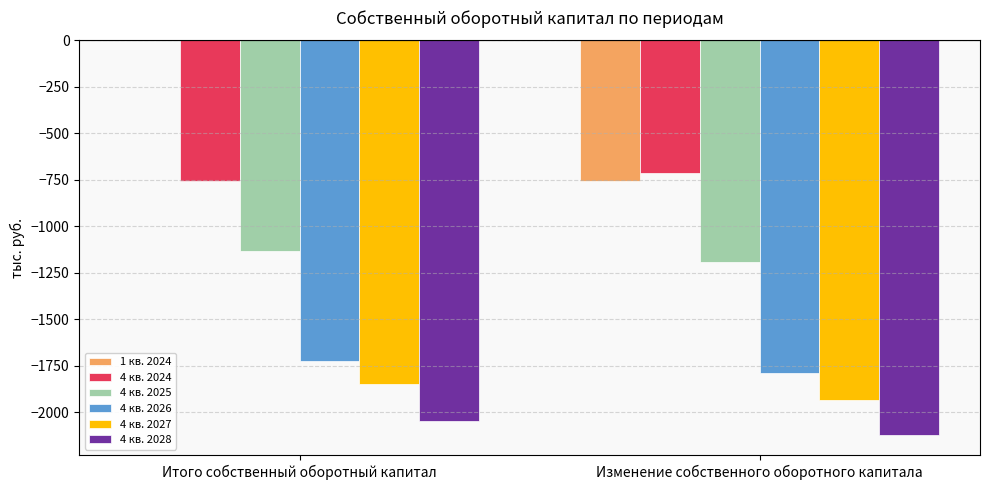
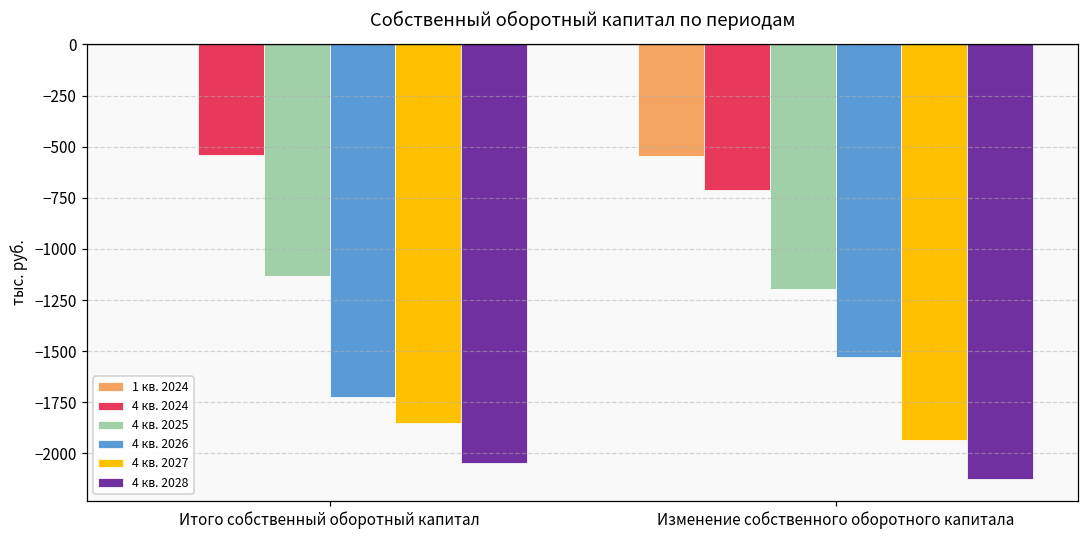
4 кв. 2024, Итого собственный оборотный капитал: -750 -> -540
1 кв. 2024, Изменение собственного оборотного капитала: -750 -> -550
4 кв. 2026, Изменение собственного оборотного капитала: -1790 -> -1530
